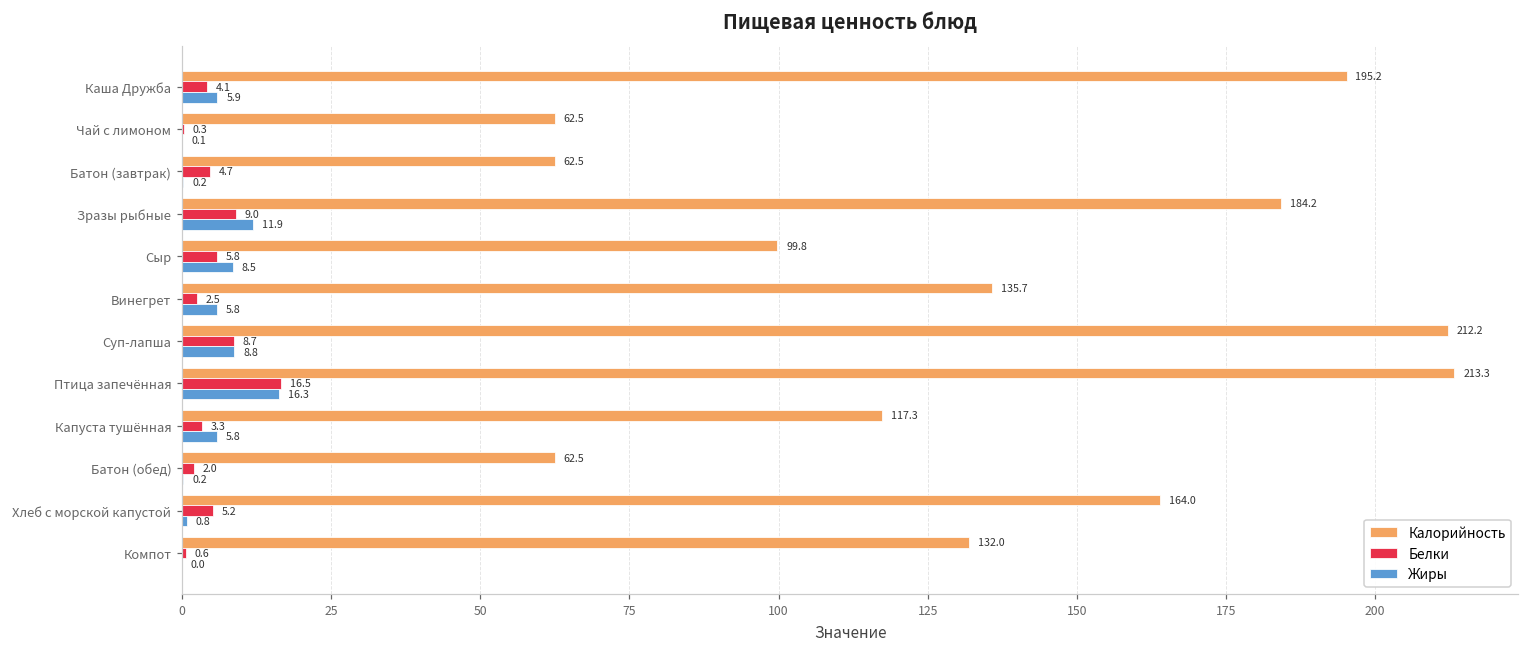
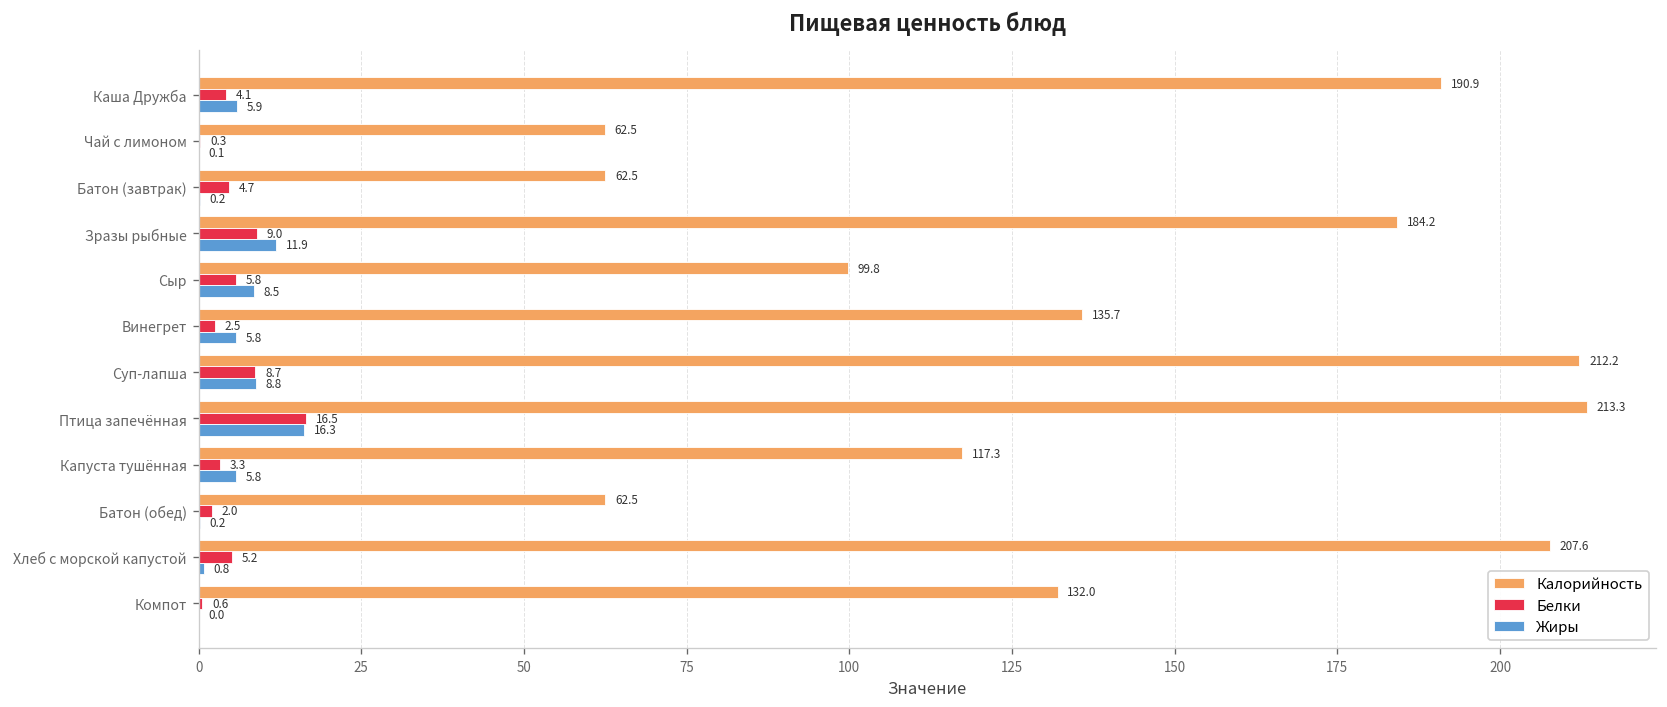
Калорийность, Каша Дружба: 195.2 -> 190.9
Калорийность, Хлеб с морской капустой: 164.0 -> 207.6
